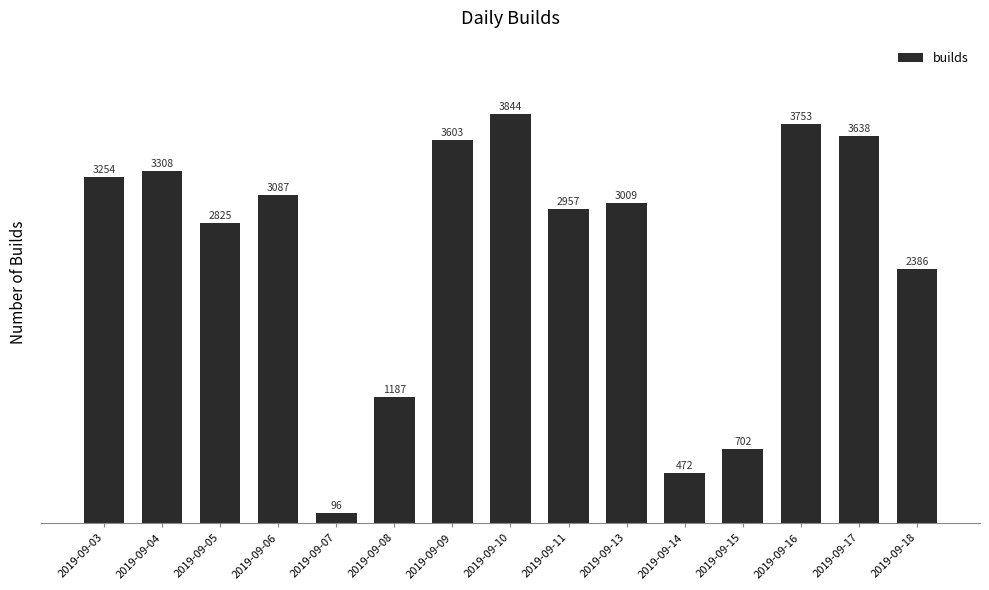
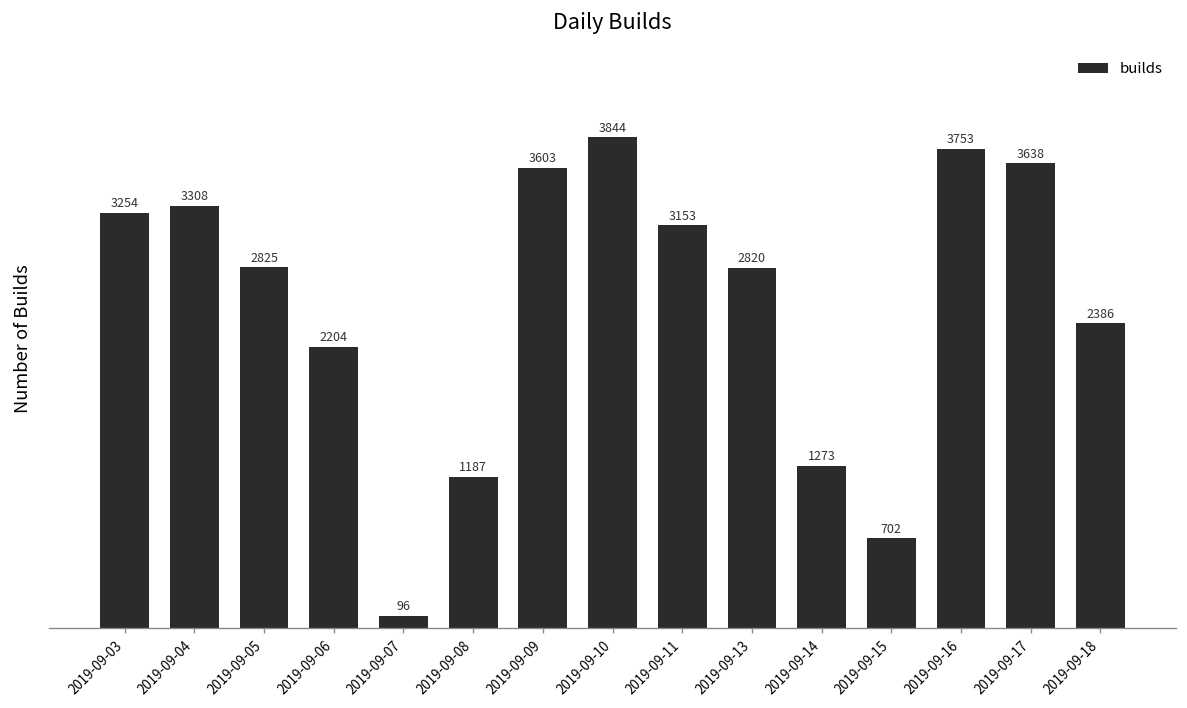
2019-09-06: 3087 -> 2204
2019-09-11: 2957 -> 3153
2019-09-13: 3009 -> 2820
2019-09-14: 472 -> 1273
